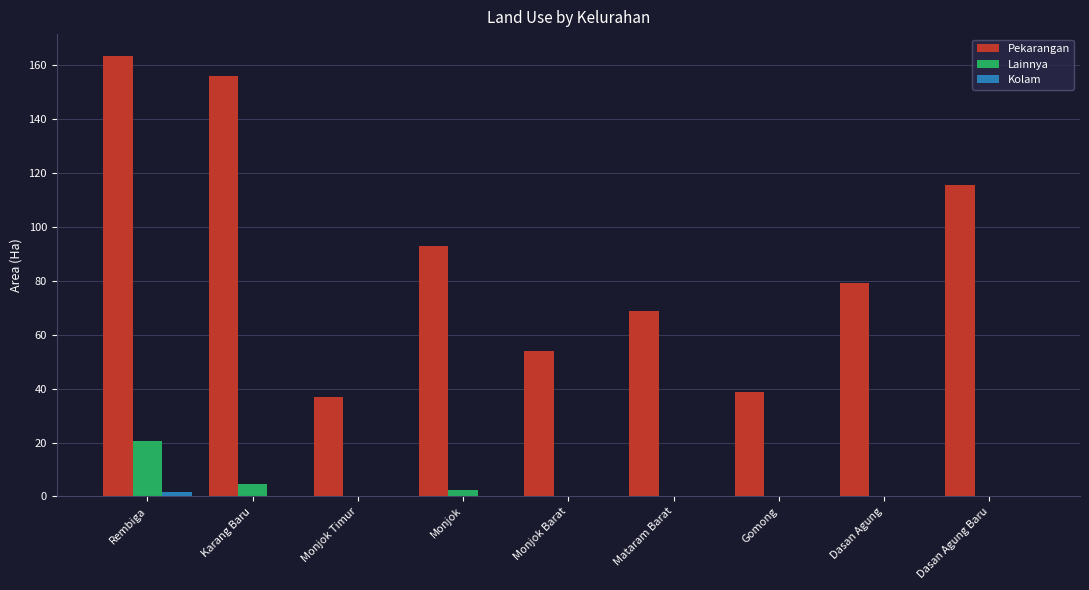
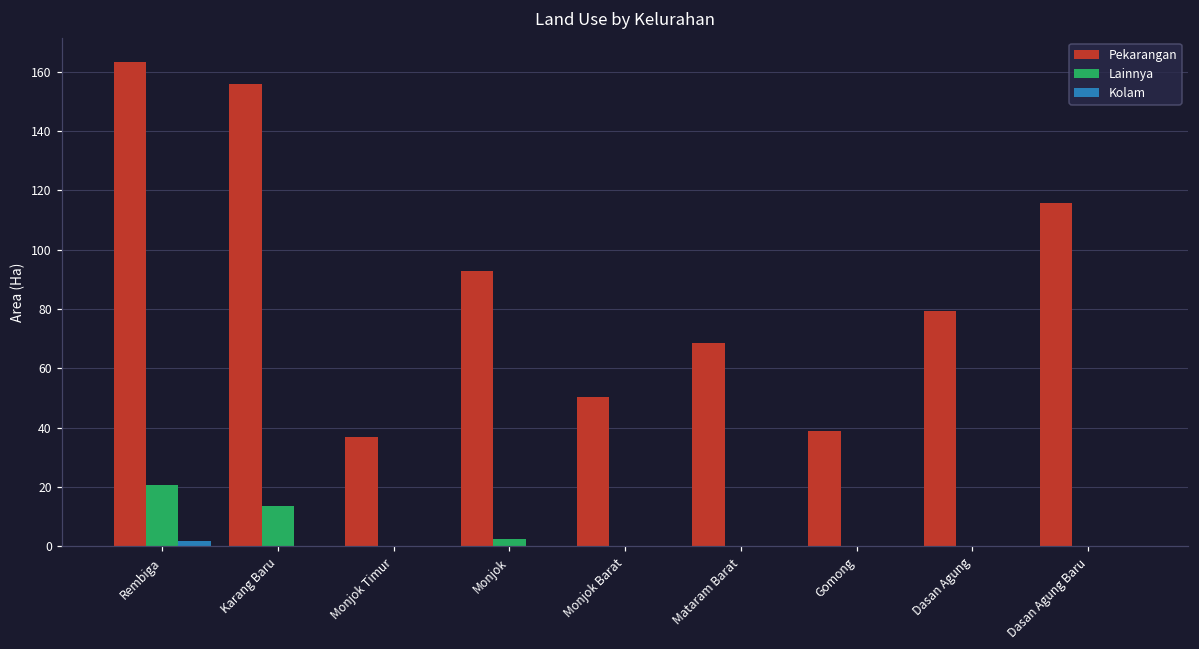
Lainnya, Karang Baru: 4 -> 13
Pekarangan, Monjok Barat: 54 -> 50
